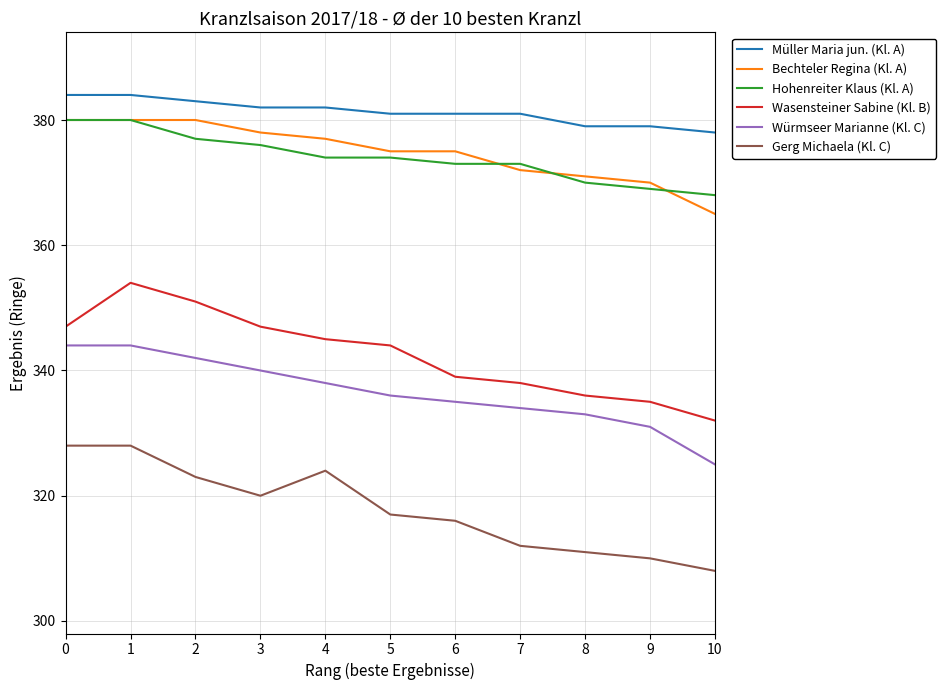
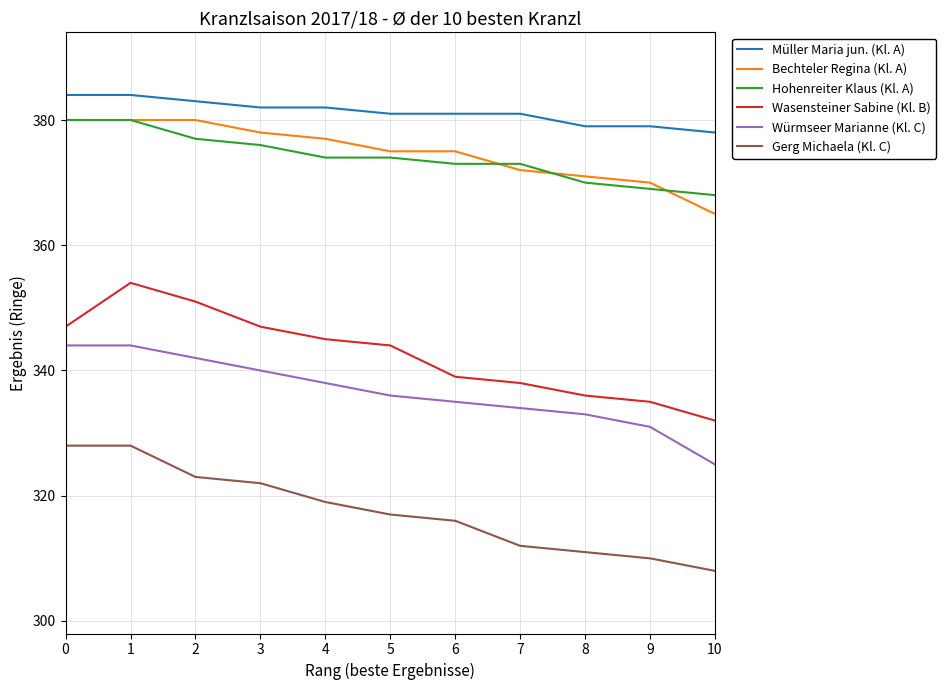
Gerg Michaela (Kl. C), 3: 320 -> 322
Gerg Michaela (Kl. C), 4: 324 -> 319
